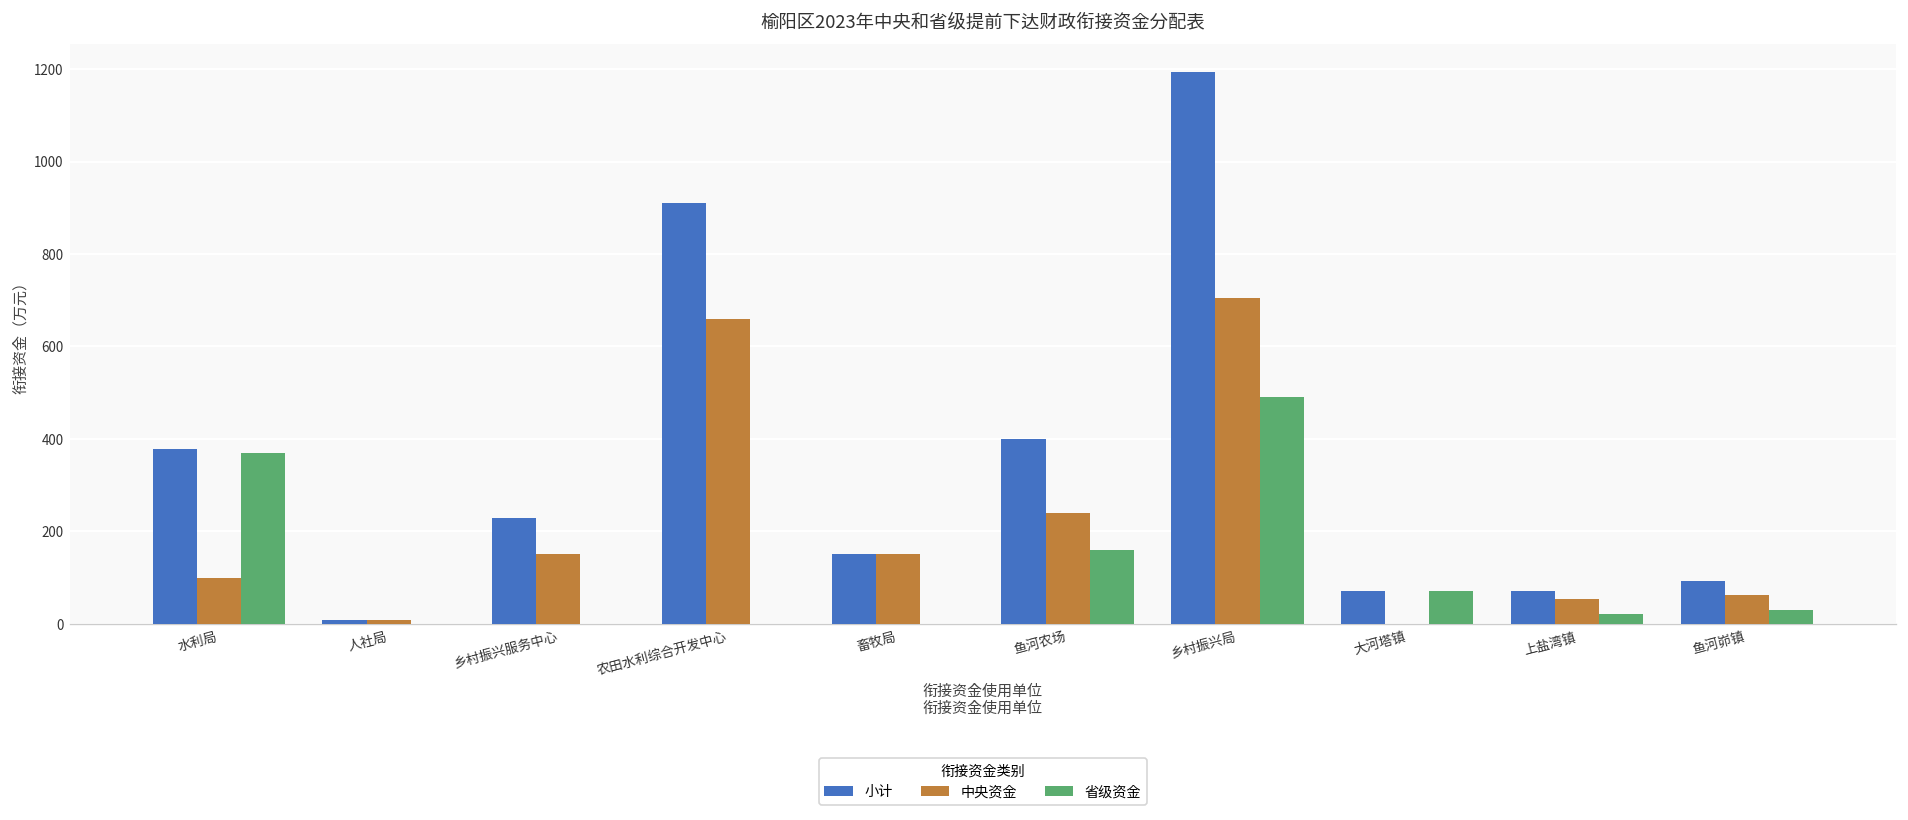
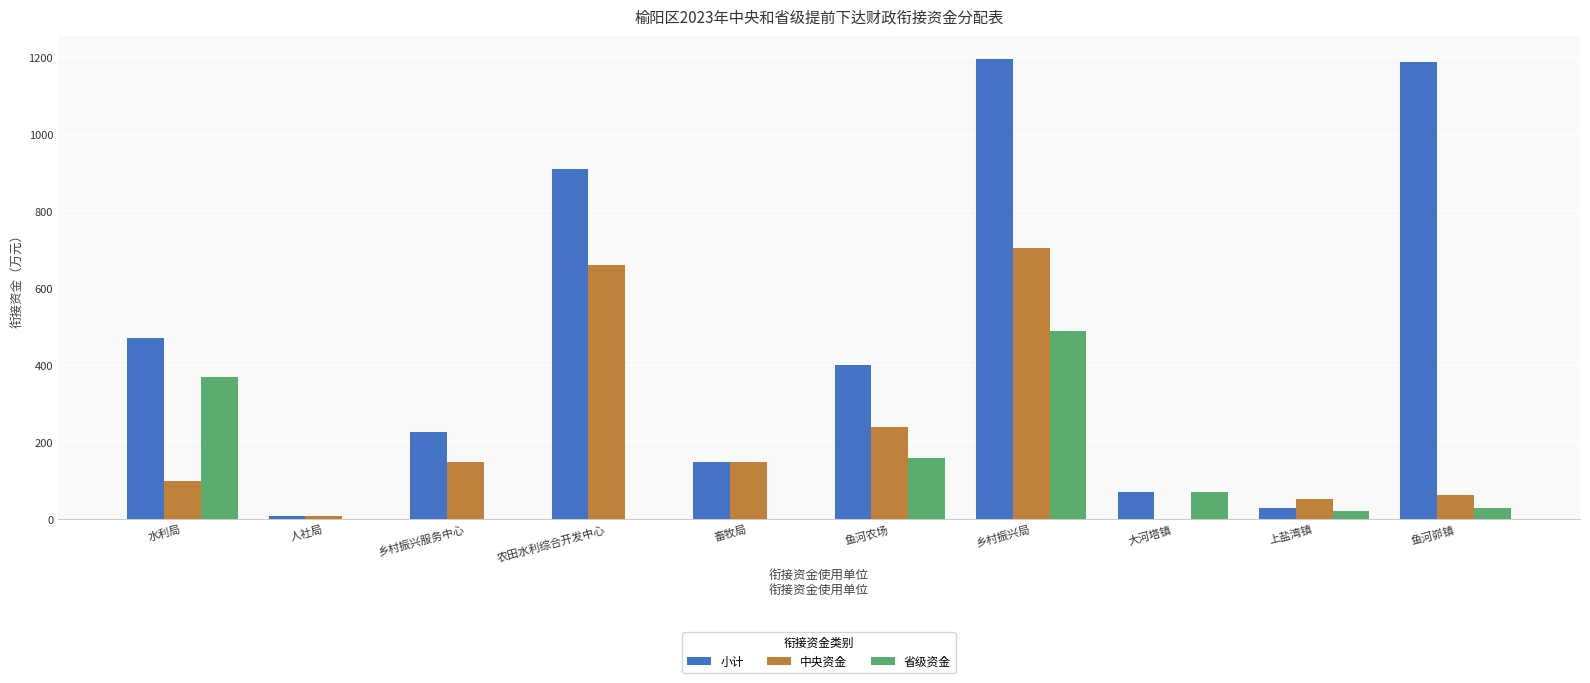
小计, 水利局: 380 -> 470
小计, 上盐湾镇: 70 -> 30
小计, 鱼河峁镇: 90 -> 1190
